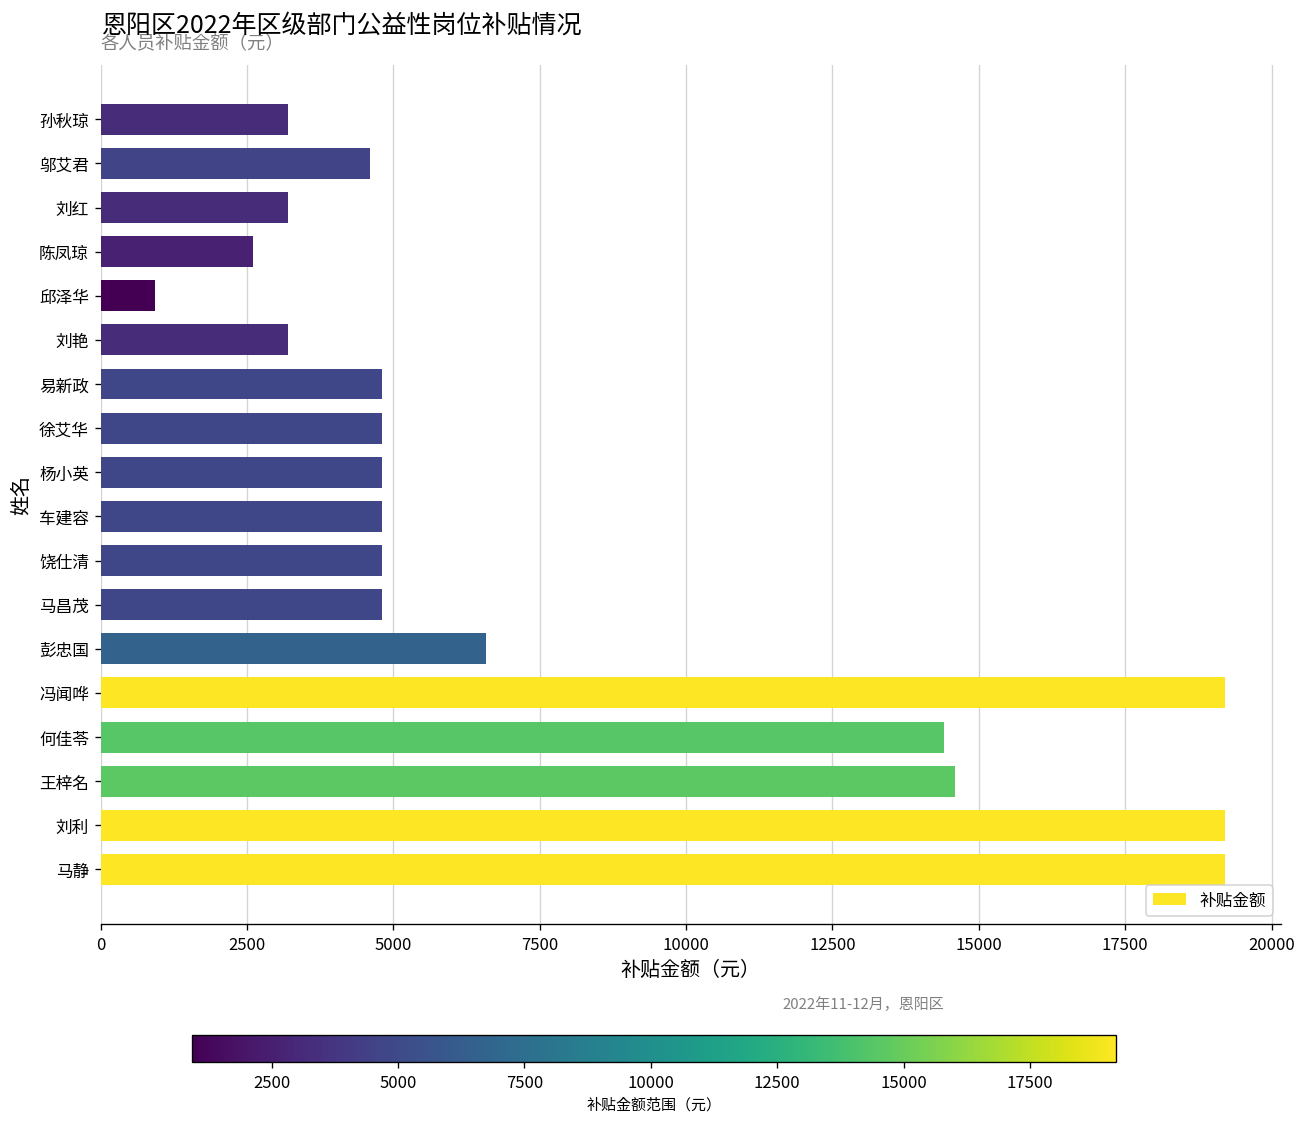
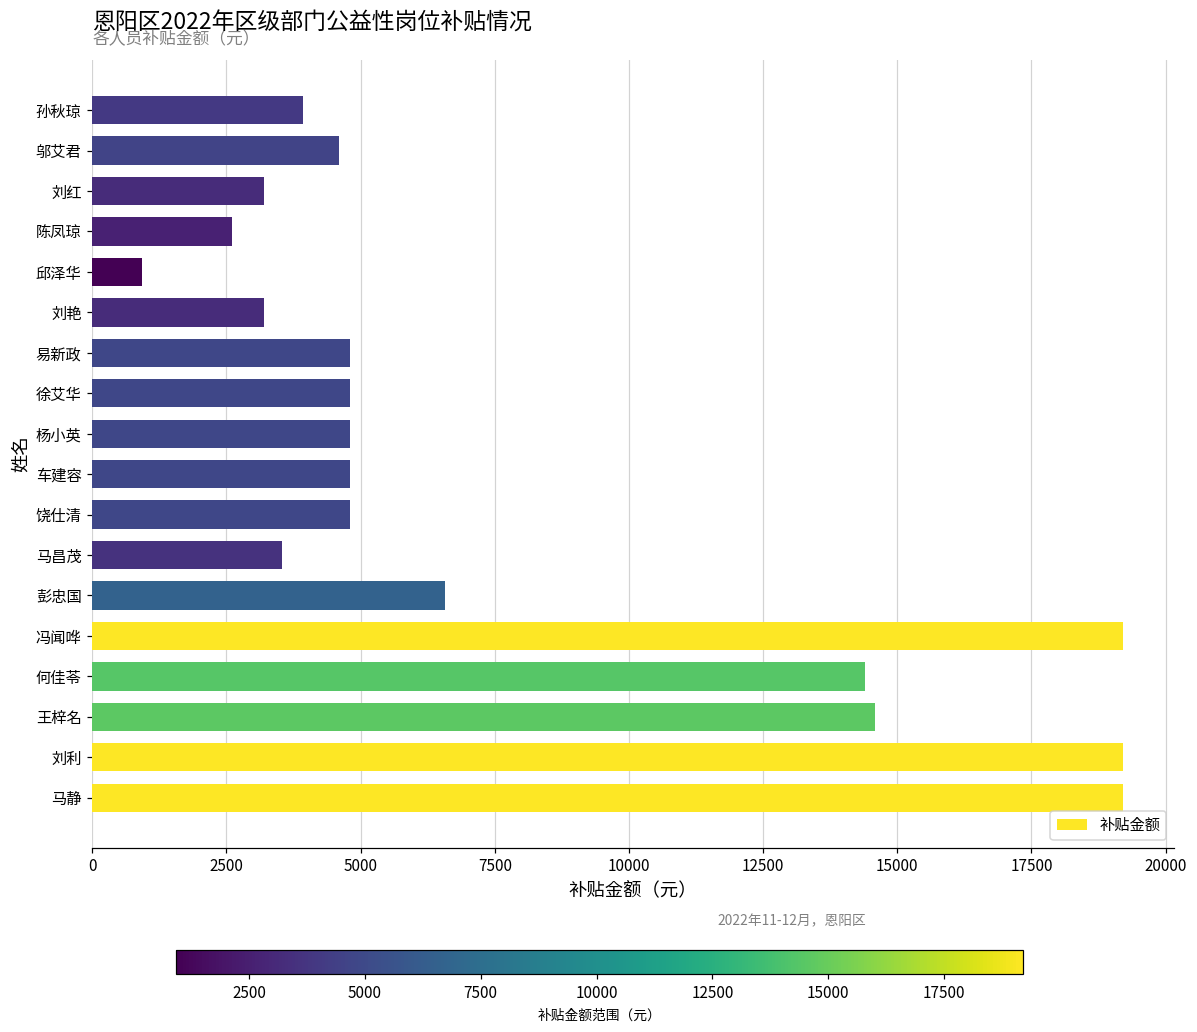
孙秋琼: 3200 -> 3900
马昌茂: 4800 -> 3500
